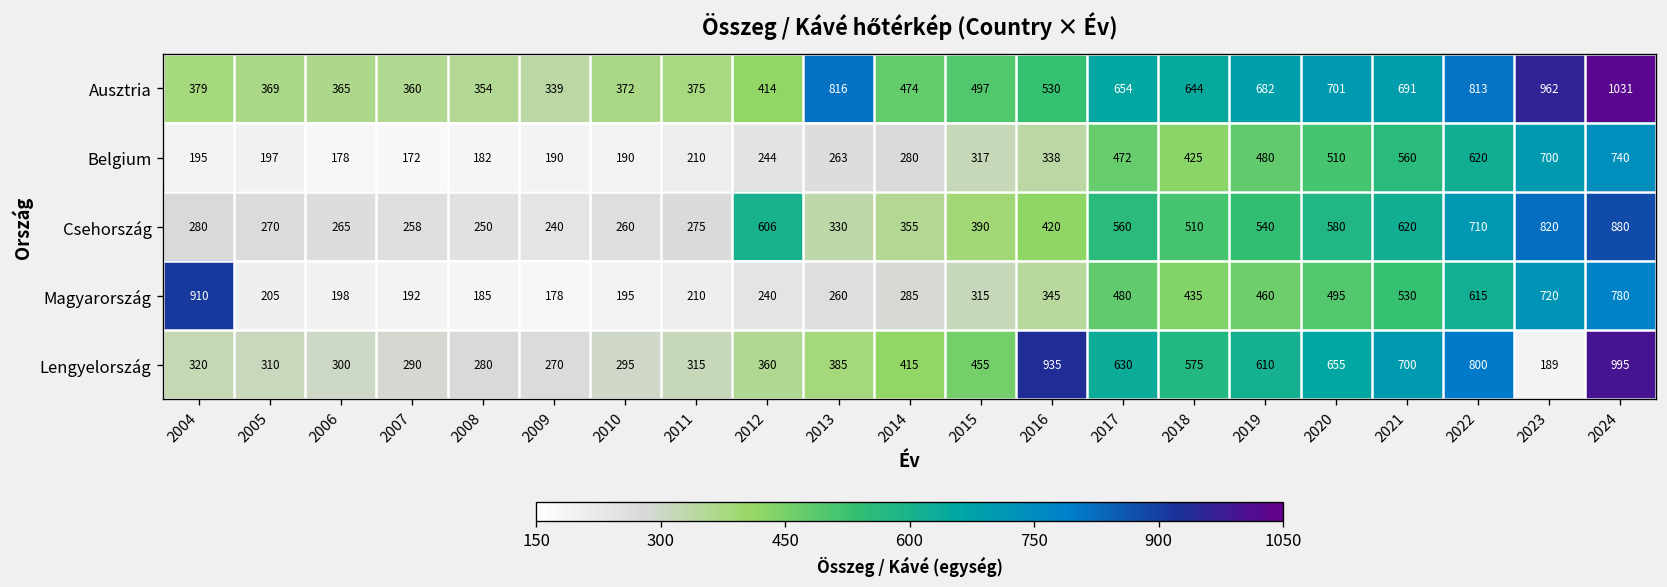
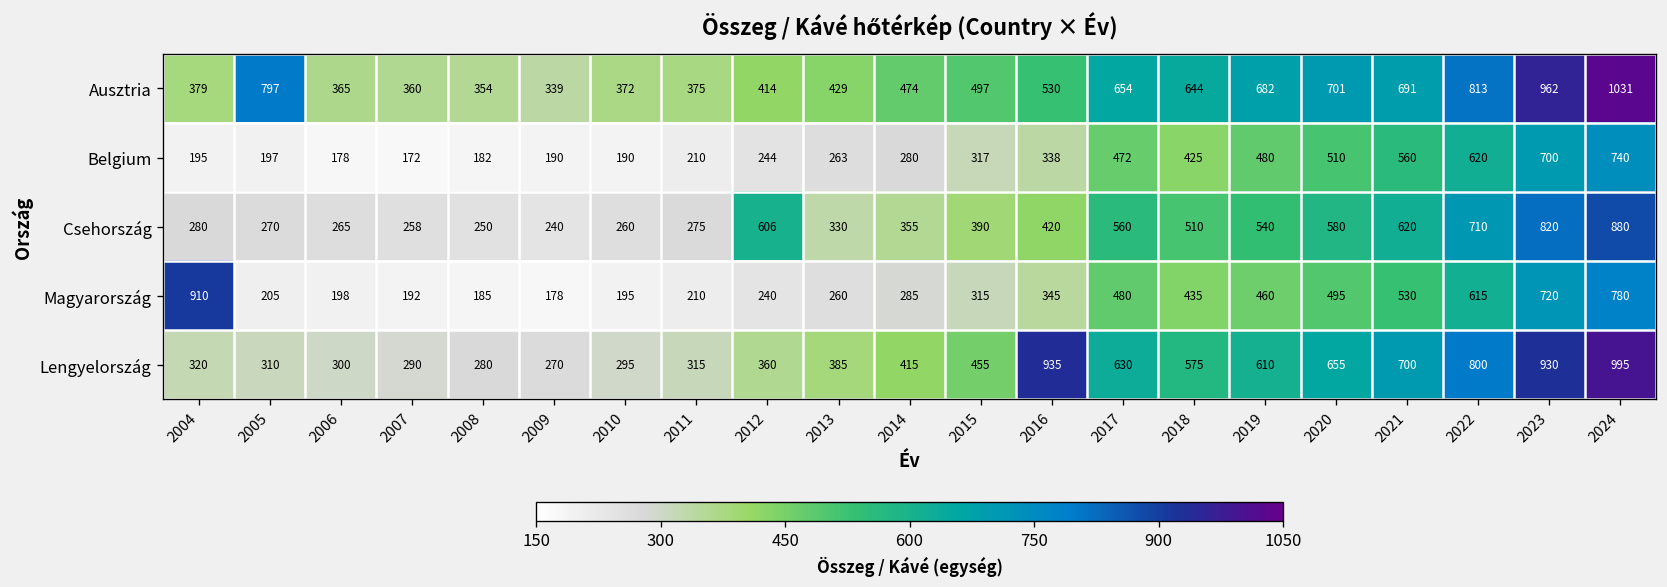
Ausztria, 2005: 369 -> 797
Ausztria, 2013: 816 -> 429
Lengyelország, 2023: 189 -> 930
